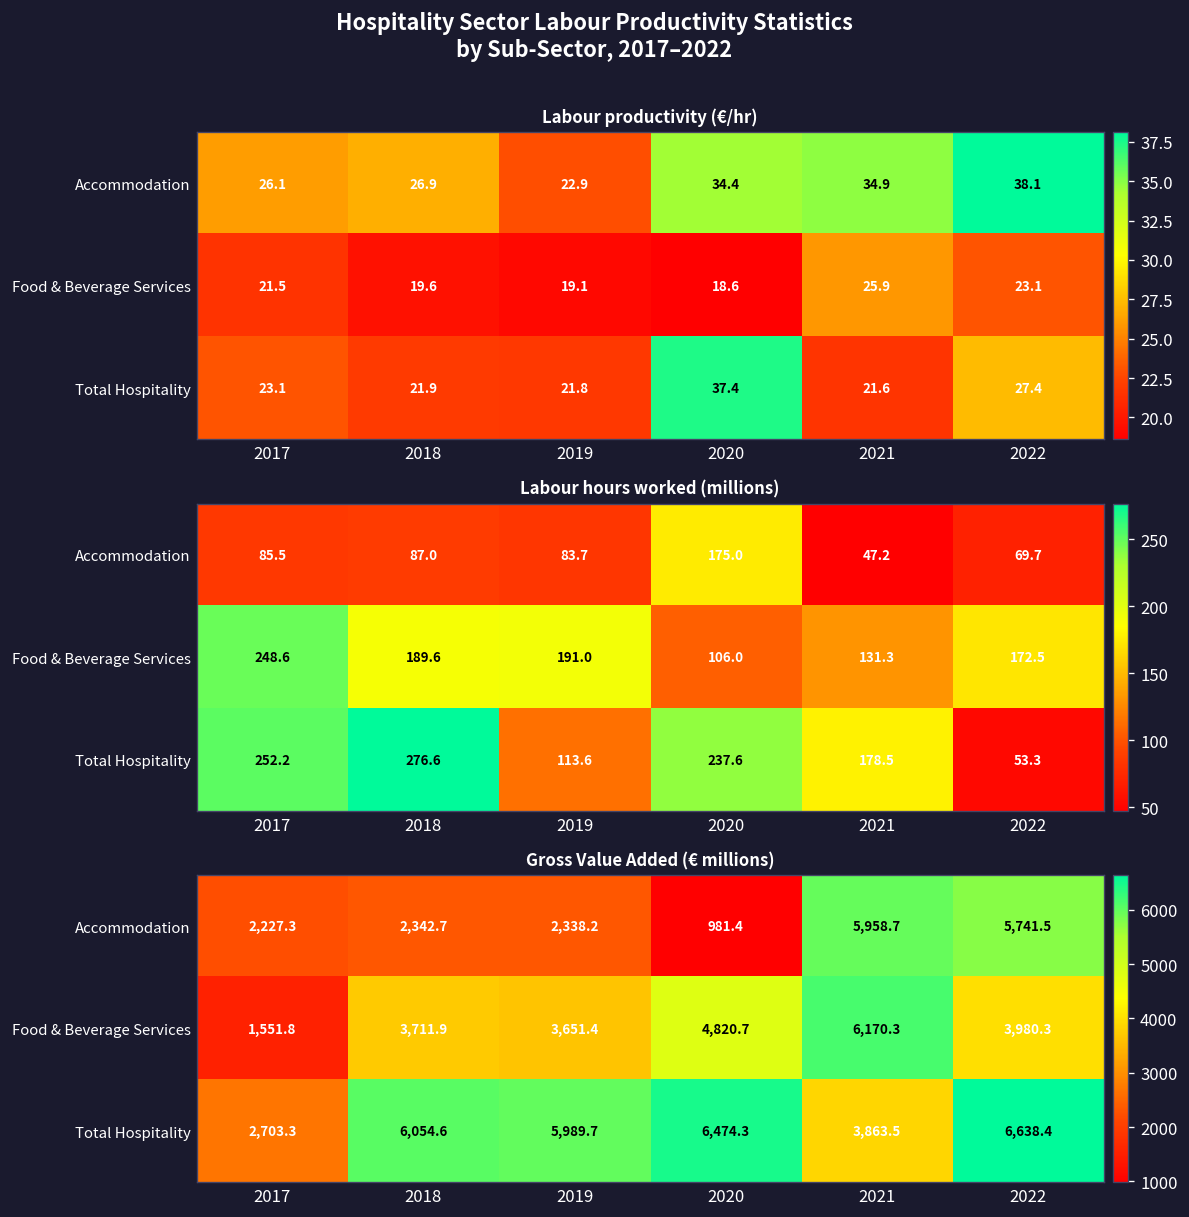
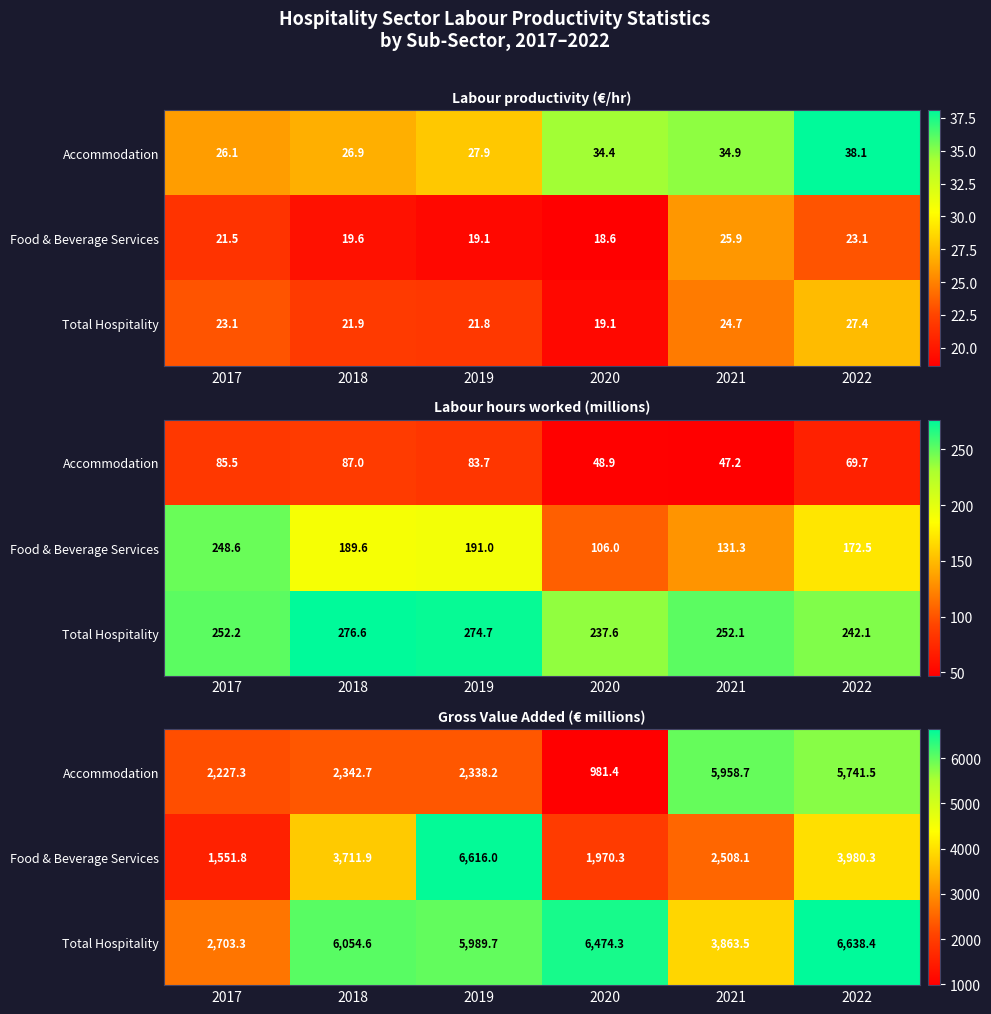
Labour productivity (€/hr), Accommodation, 2019: 22.9 -> 27.9
Labour productivity (€/hr), Total Hospitality, 2020: 37.4 -> 19.1
Labour productivity (€/hr), Total Hospitality, 2021: 21.6 -> 24.7
Labour hours worked (millions), Accommodation, 2020: 175.0 -> 48.9
Labour hours worked (millions), Total Hospitality, 2019: 113.6 -> 274.7
Labour hours worked (millions), Total Hospitality, 2021: 178.5 -> 252.1
Labour hours worked (millions), Total Hospitality, 2022: 53.3 -> 242.1
Gross Value Added (€ millions), Food & Beverage Services, 2019: 3,651.4 -> 6,616.0
Gross Value Added (€ millions), Food & Beverage Services, 2020: 4,820.7 -> 1,970.3
Gross Value Added (€ millions), Food & Beverage Services, 2021: 6,170.3 -> 2,508.1
